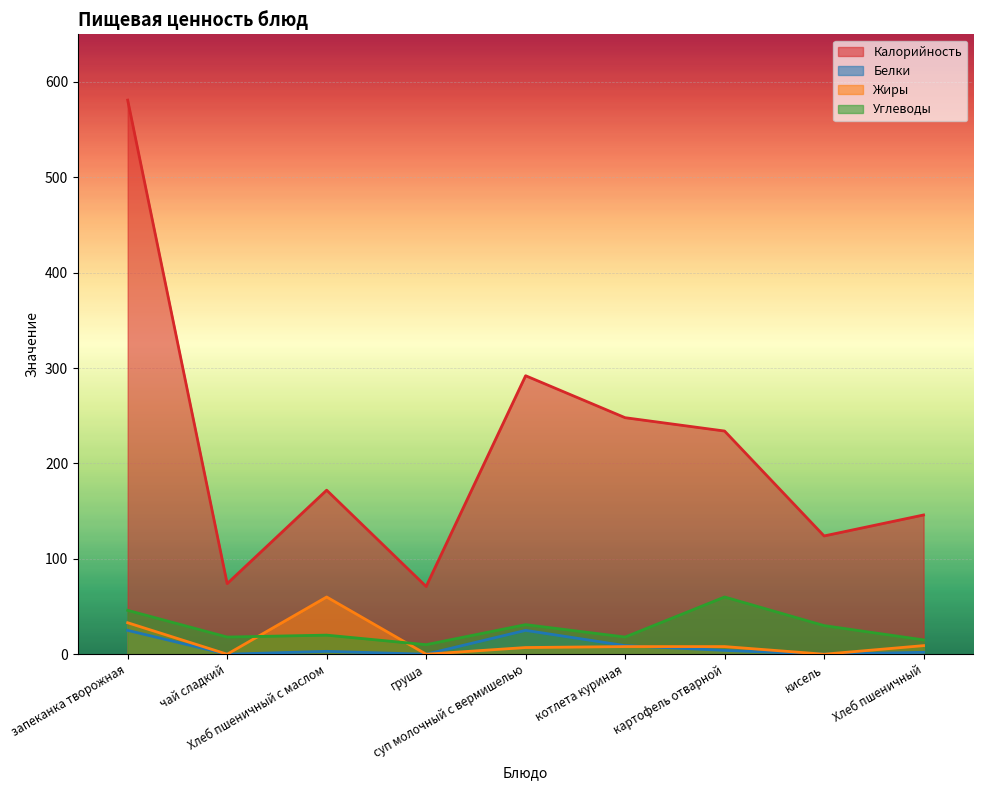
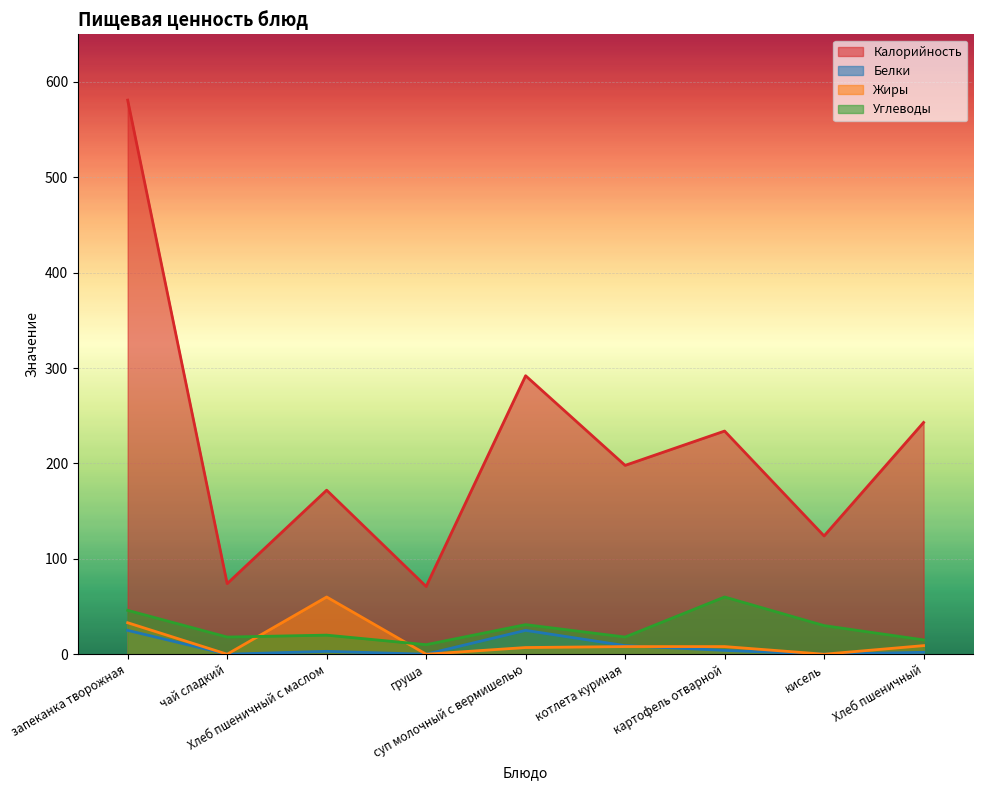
Калорийность, котлета куриная: 250 -> 200
Калорийность, Хлеб пшеничный: 150 -> 240
